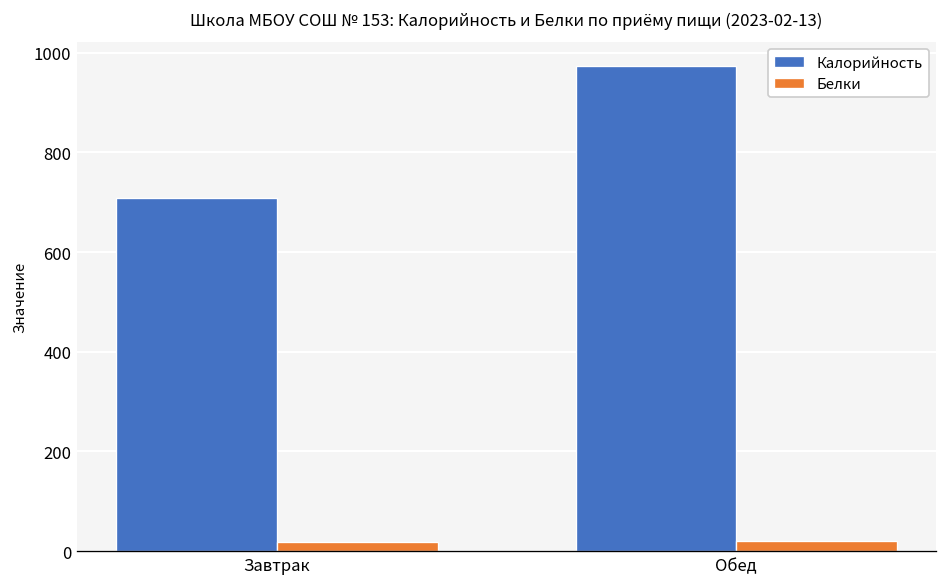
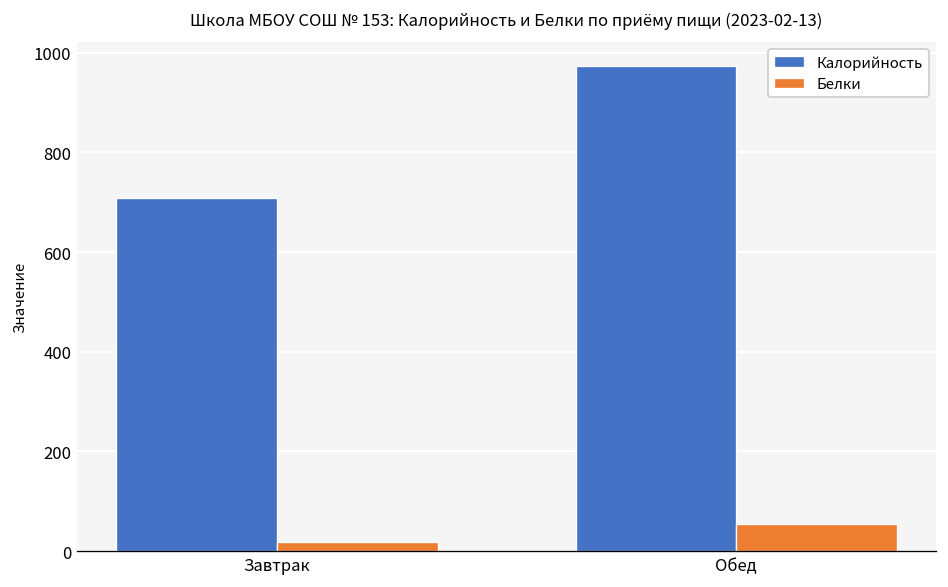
Белки, Обед: 20 -> 50
